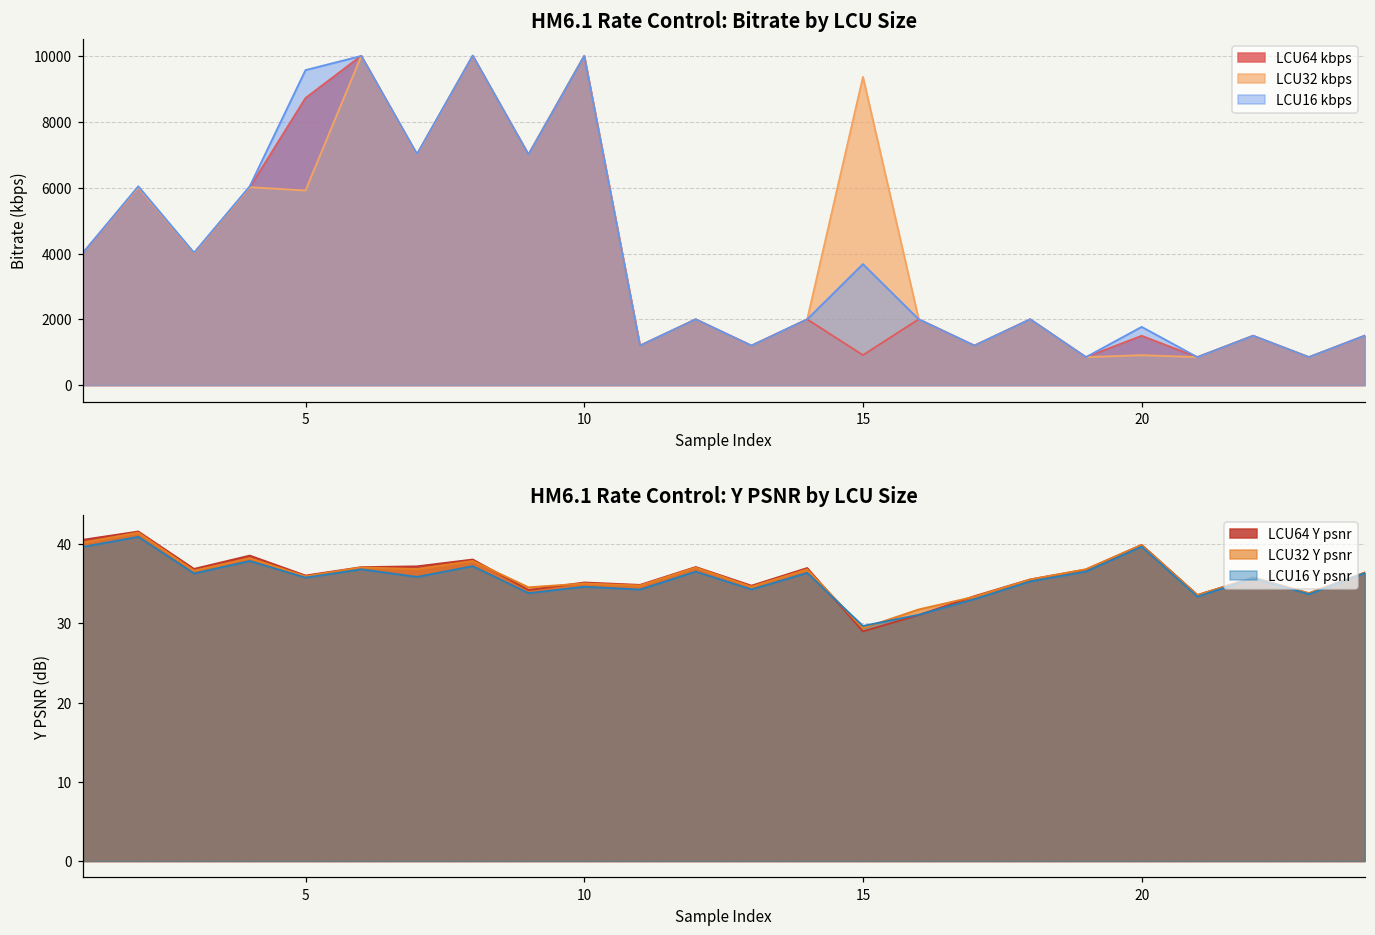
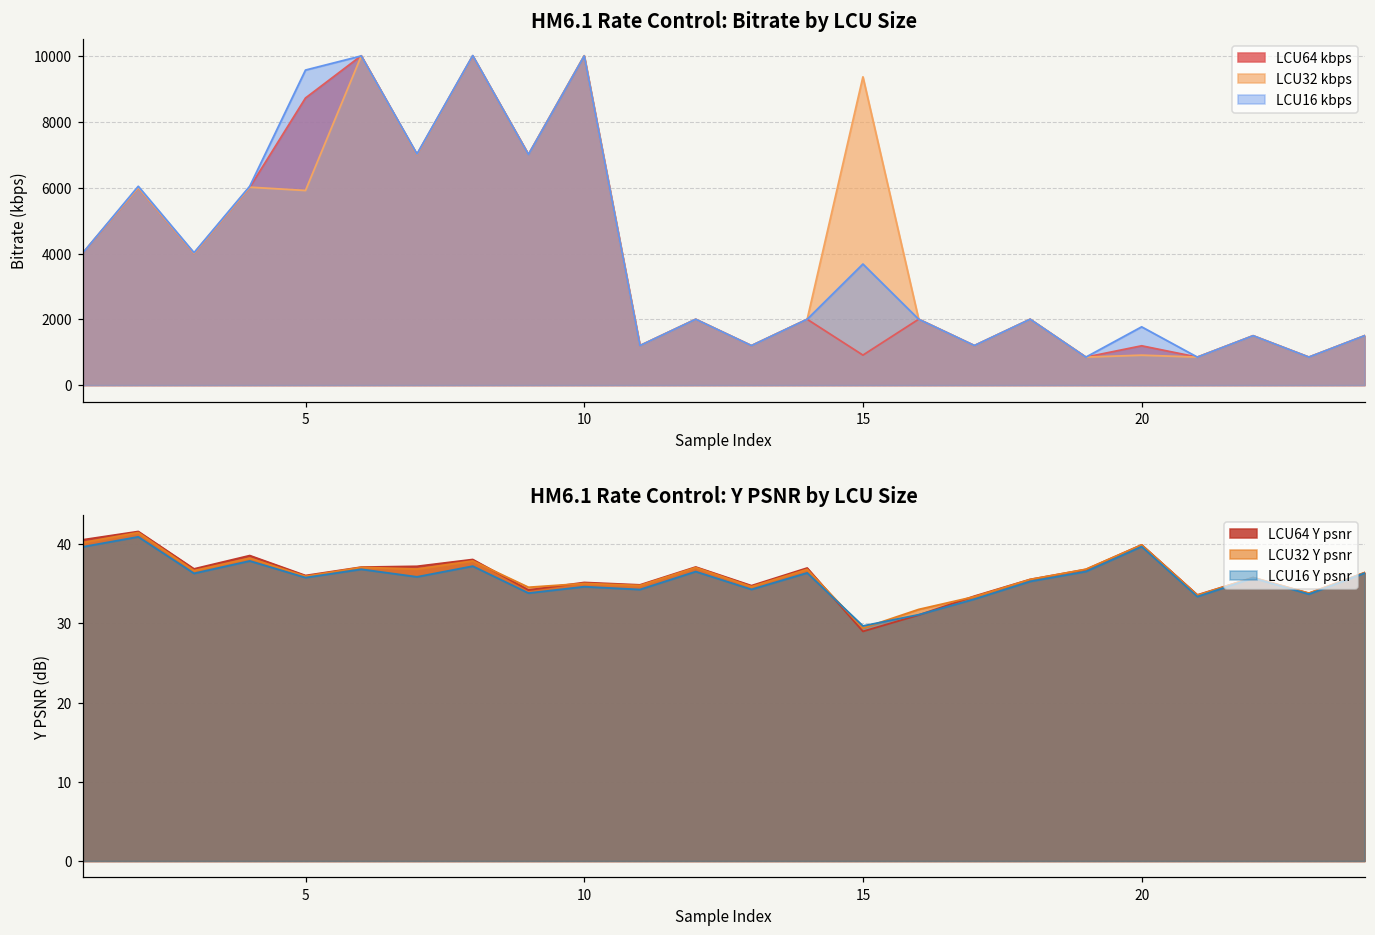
HM6.1 Rate Control: Bitrate by LCU Size, LCU64 kbps, 20: 1500 -> 1200
